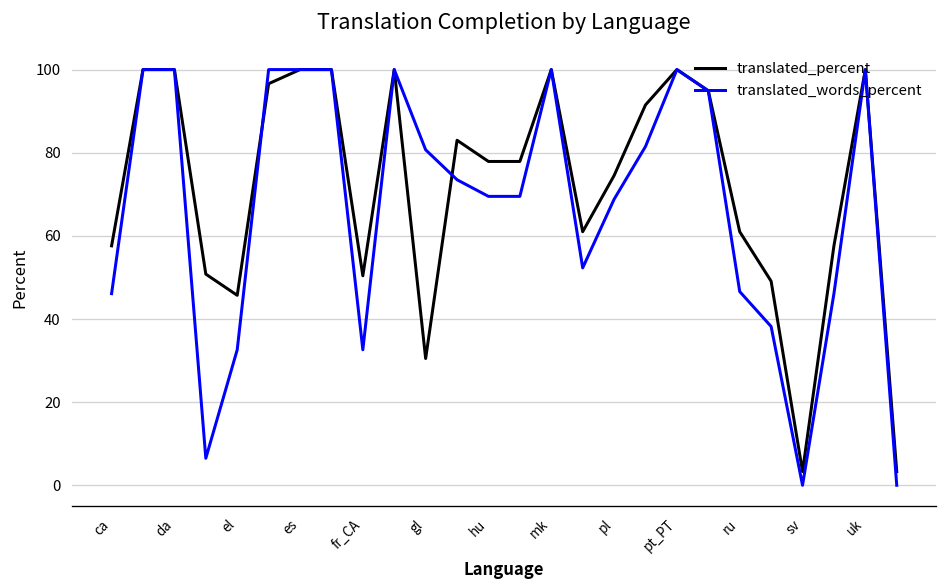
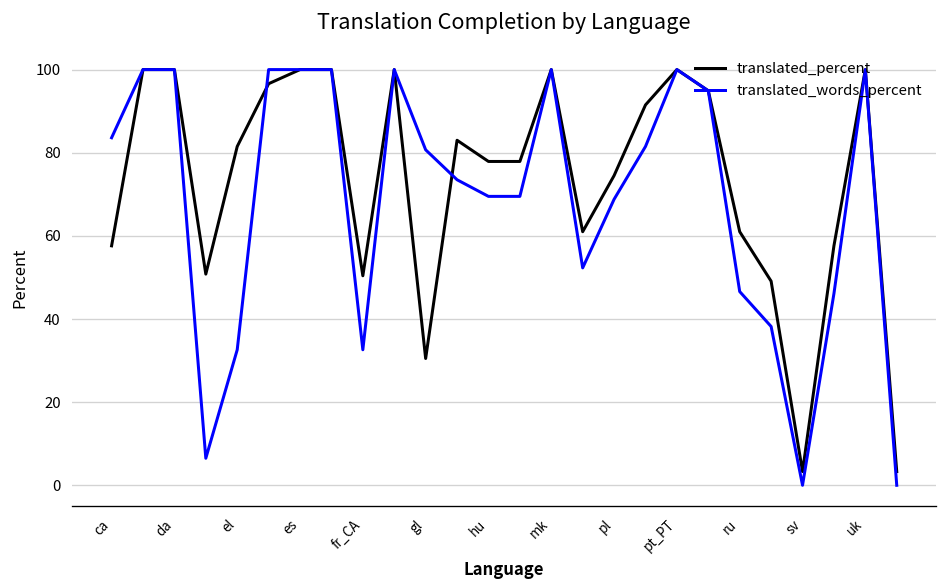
translated_words_percent, ca: 46 -> 84
translated_percent, el: 46 -> 82
